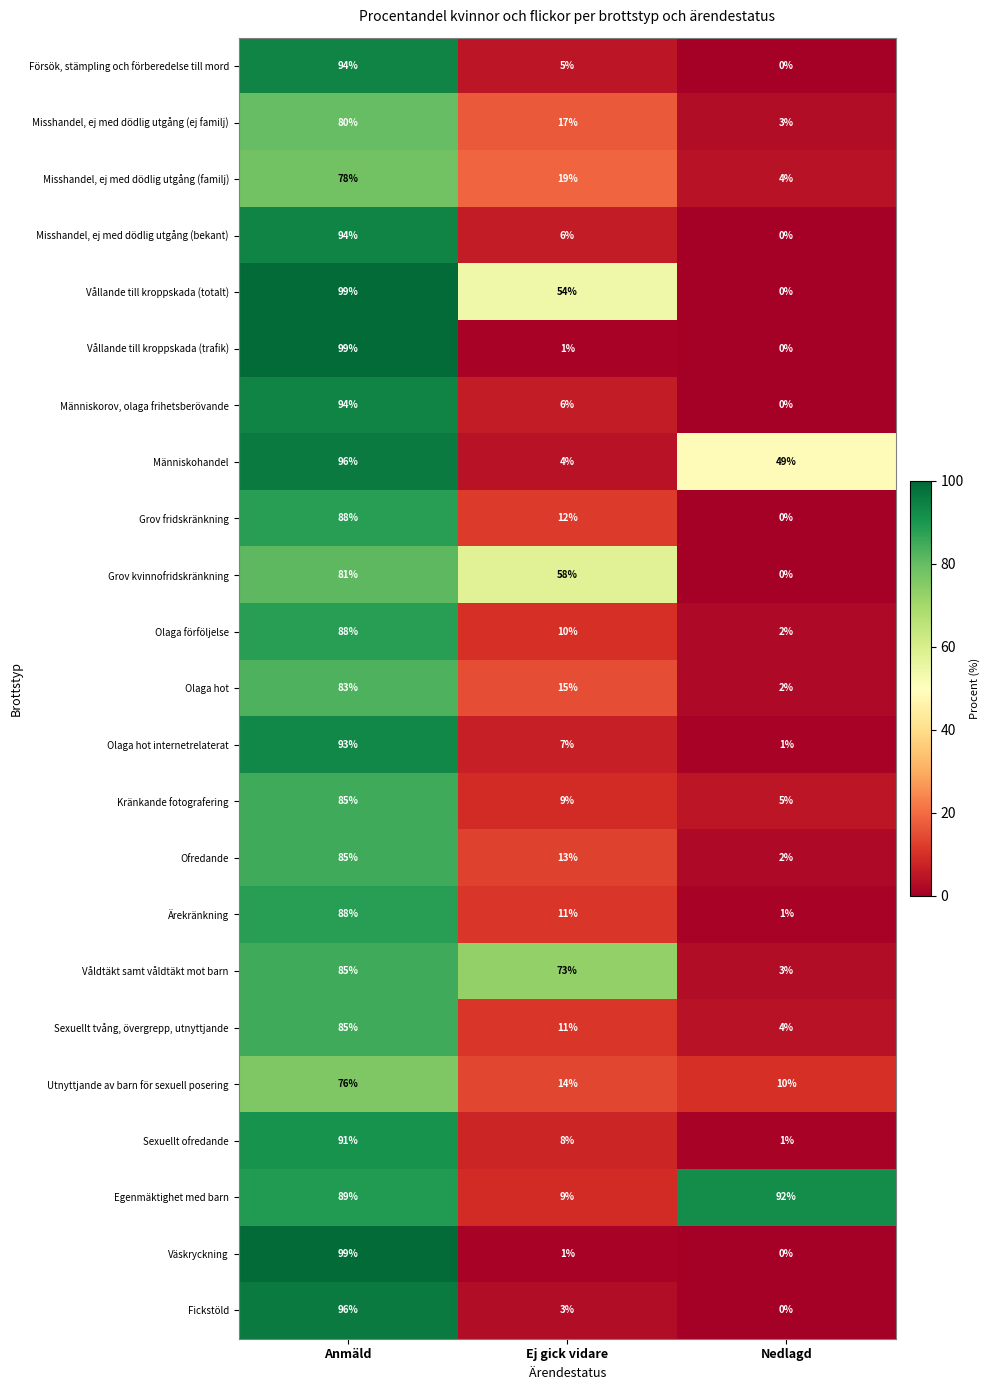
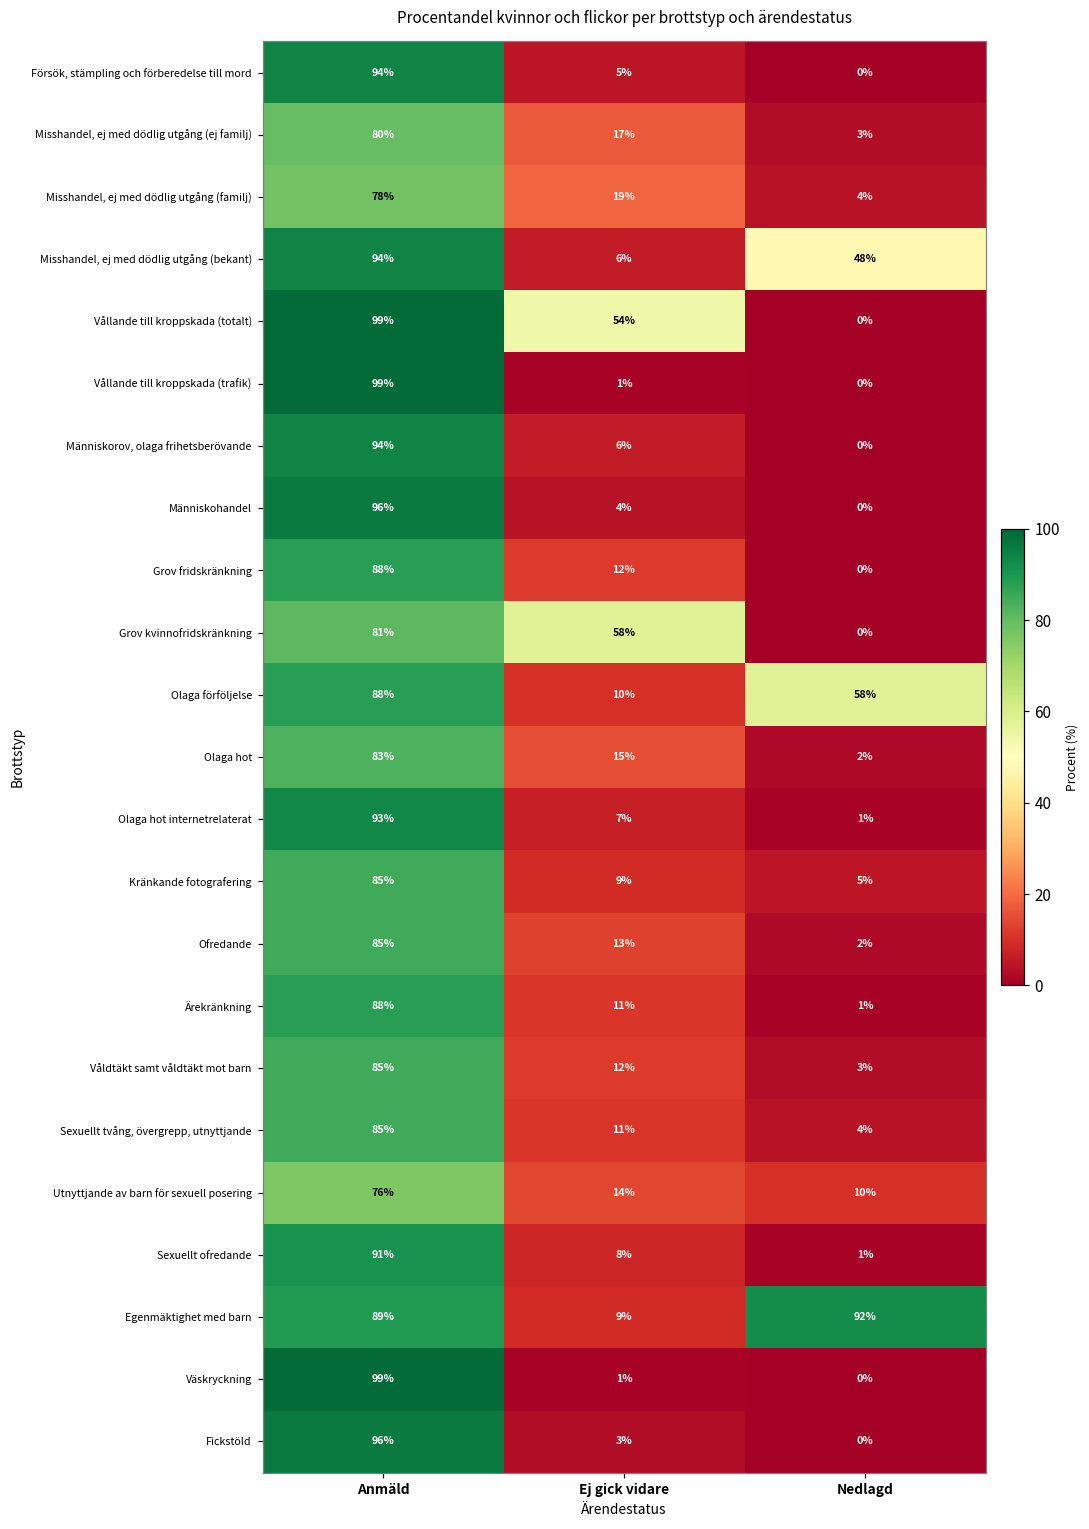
Misshandel, ej med dödlig utgång (bekant), Nedlagd: 0% -> 48%
Människohandel, Nedlagd: 49% -> 0%
Olaga förföljelse, Nedlagd: 2% -> 58%
Våldtäkt samt våldtäkt mot barn, Ej gick vidare: 73% -> 12%
